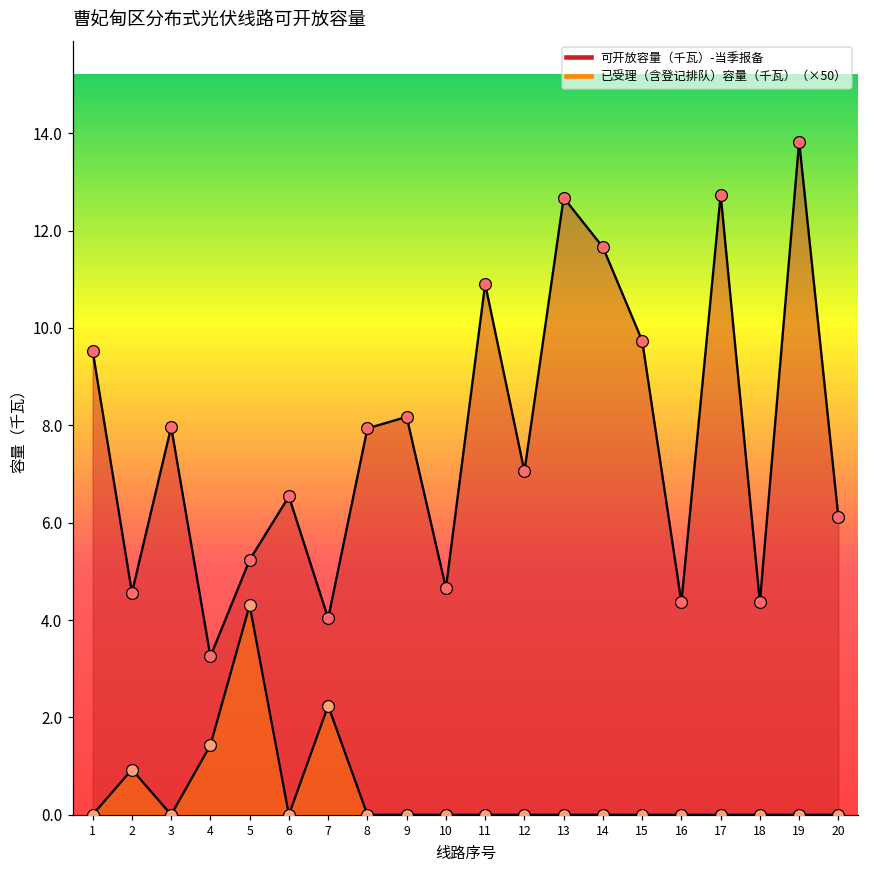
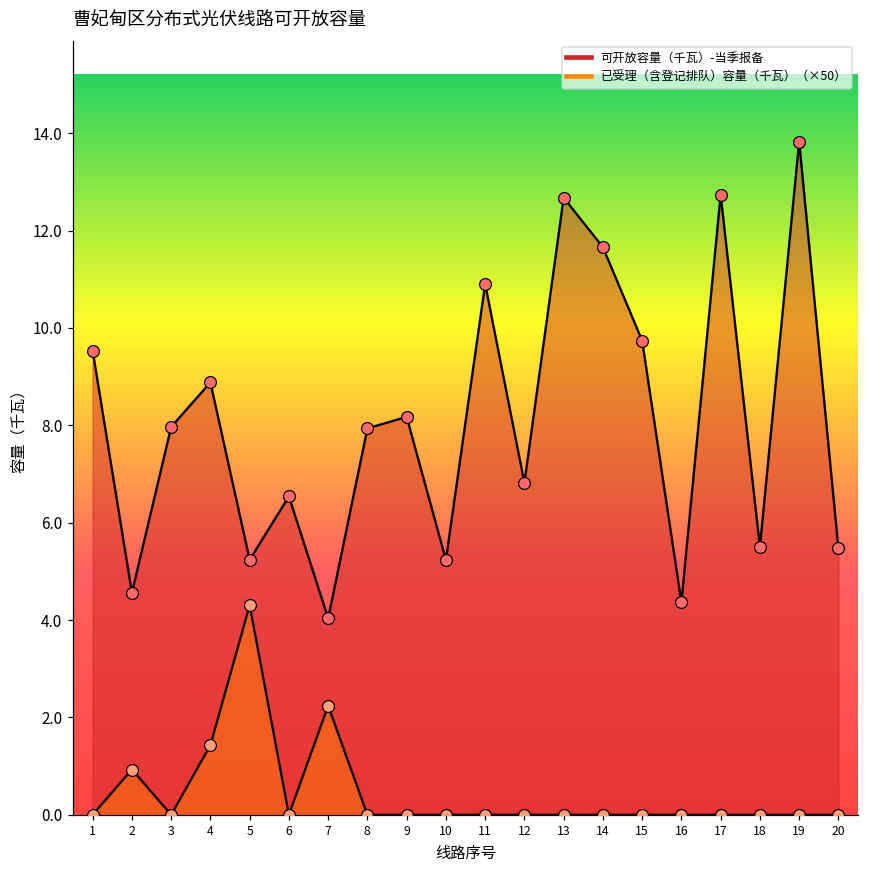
可开放容量（千瓦）-当季报备, 4: 3.3 -> 8.9
可开放容量（千瓦）-当季报备, 10: 4.7 -> 5.2
可开放容量（千瓦）-当季报备, 12: 7.1 -> 6.8
可开放容量（千瓦）-当季报备, 18: 4.4 -> 5.5
可开放容量（千瓦）-当季报备, 20: 6.1 -> 5.5
